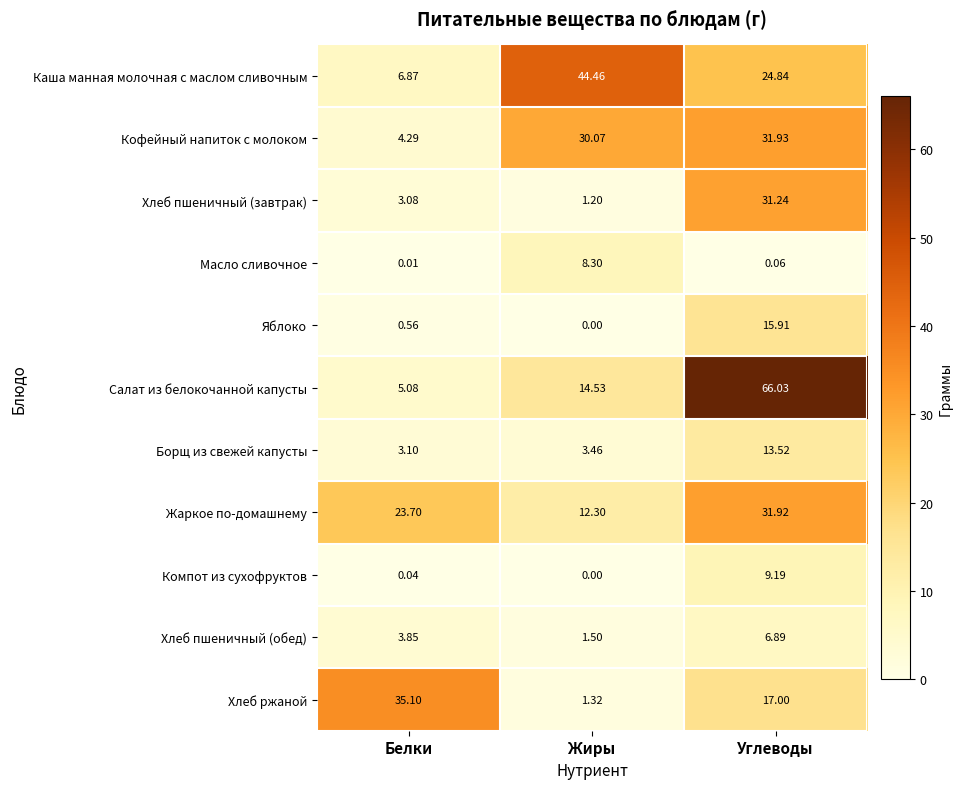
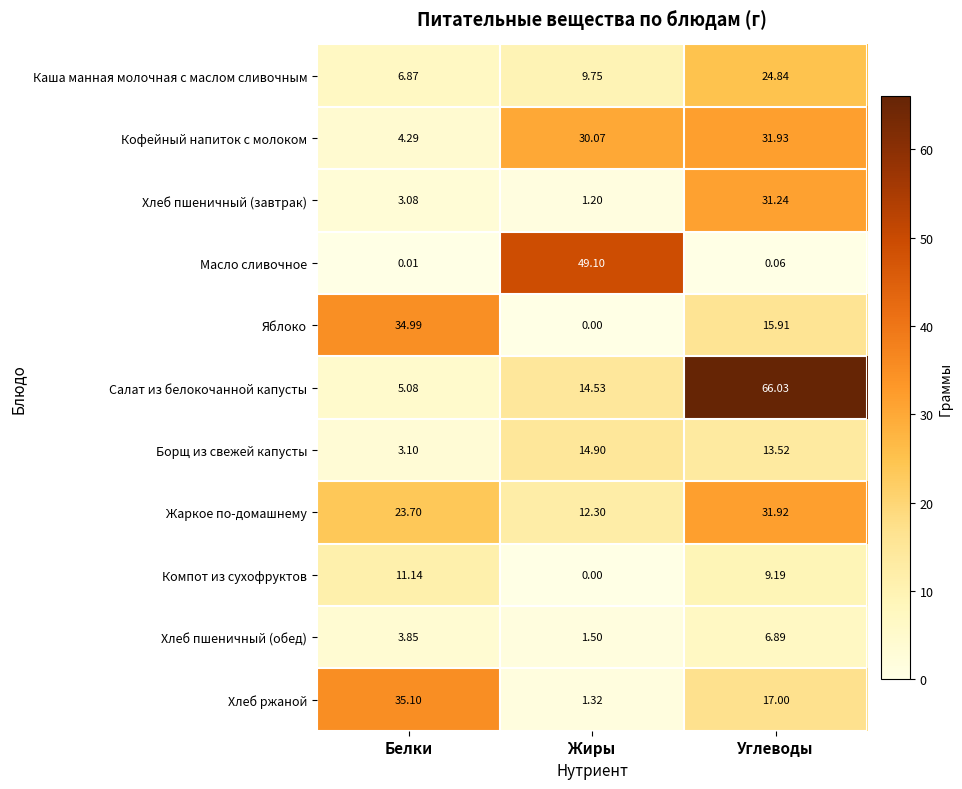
Каша манная молочная с маслом сливочным, Жиры: 44.46 -> 9.75
Масло сливочное, Жиры: 8.30 -> 49.10
Яблоко, Белки: 0.56 -> 34.99
Борщ из свежей капусты, Жиры: 3.46 -> 14.90
Компот из сухофруктов, Белки: 0.04 -> 11.14
